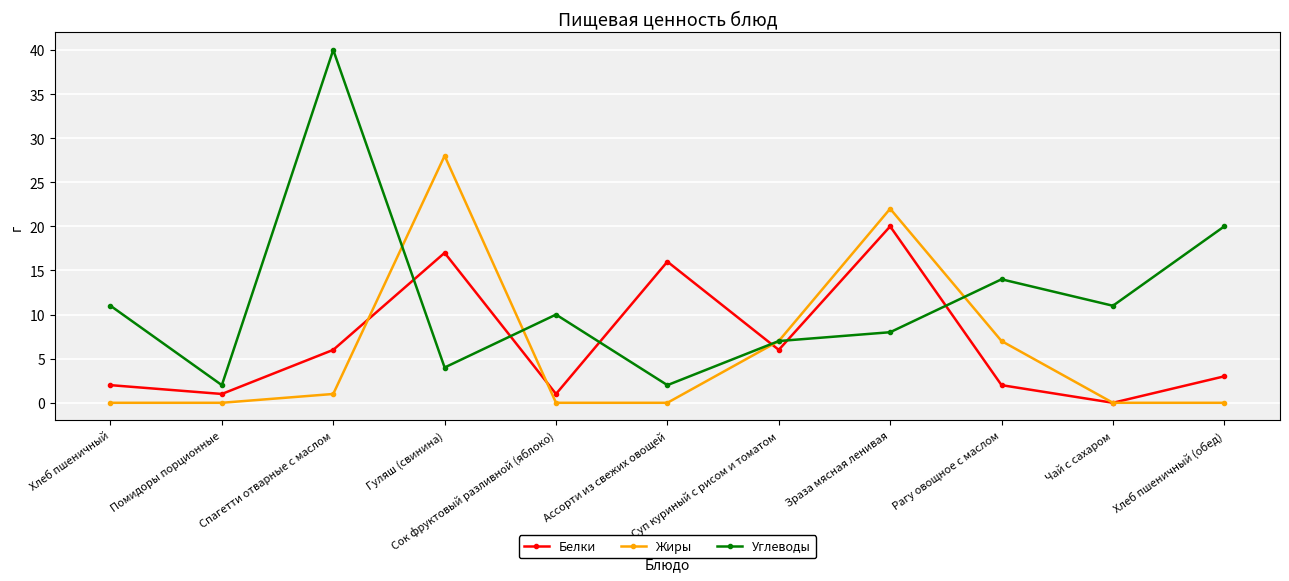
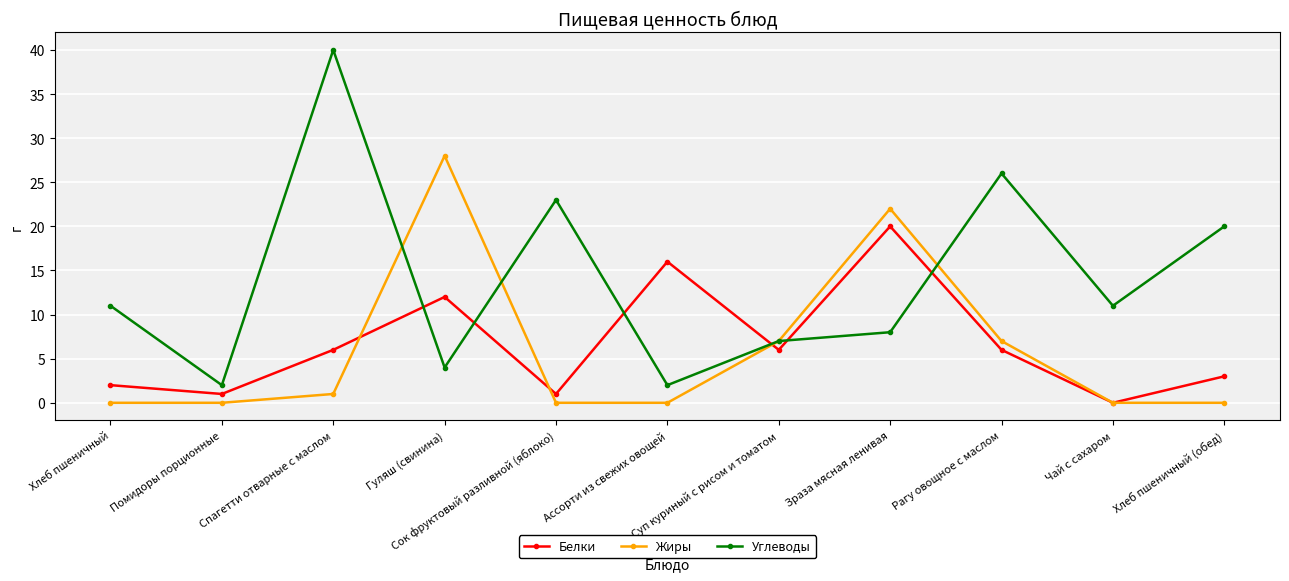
Белки, Гуляш (свинина): 17 -> 12
Углеводы, Сок фруктовый разливной (яблоко): 10 -> 23
Белки, Рагу овощное с маслом: 2 -> 6
Углеводы, Рагу овощное с маслом: 14 -> 26
